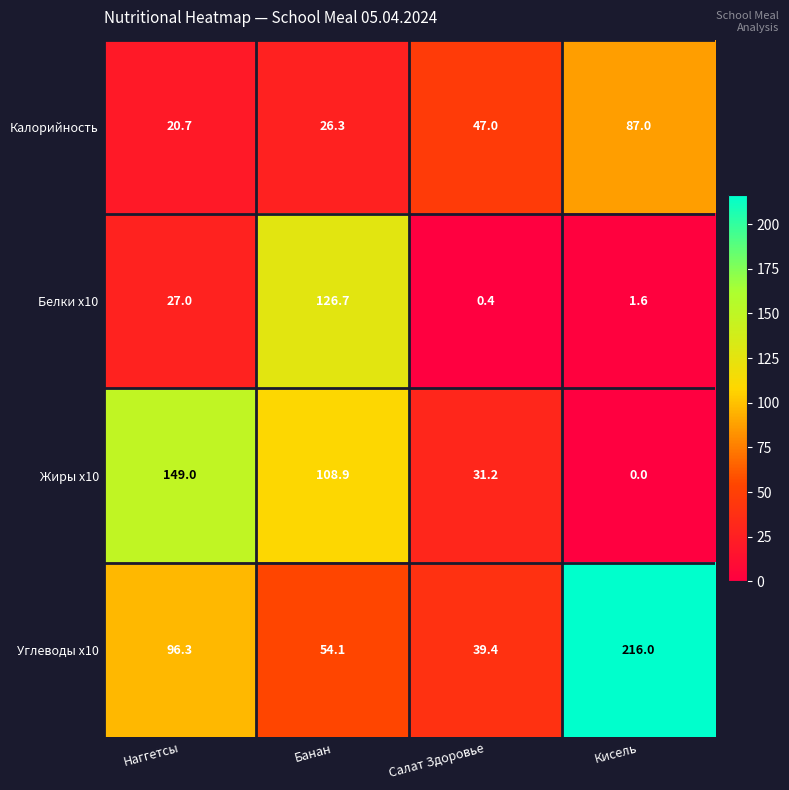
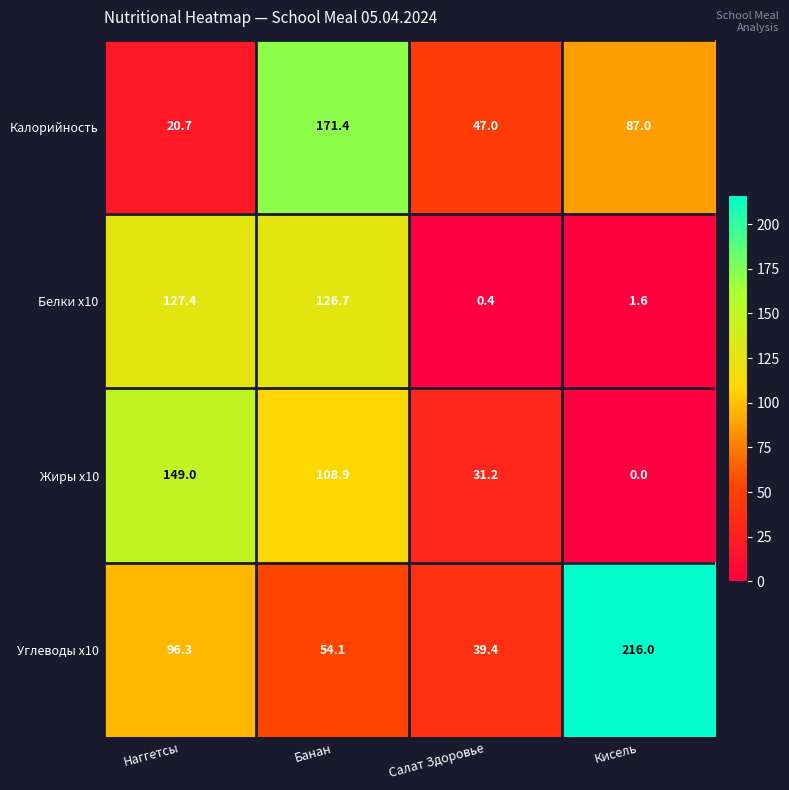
Калорийность, Банан: 26.3 -> 171.4
Белки x10, Наггетсы: 27.0 -> 127.4
